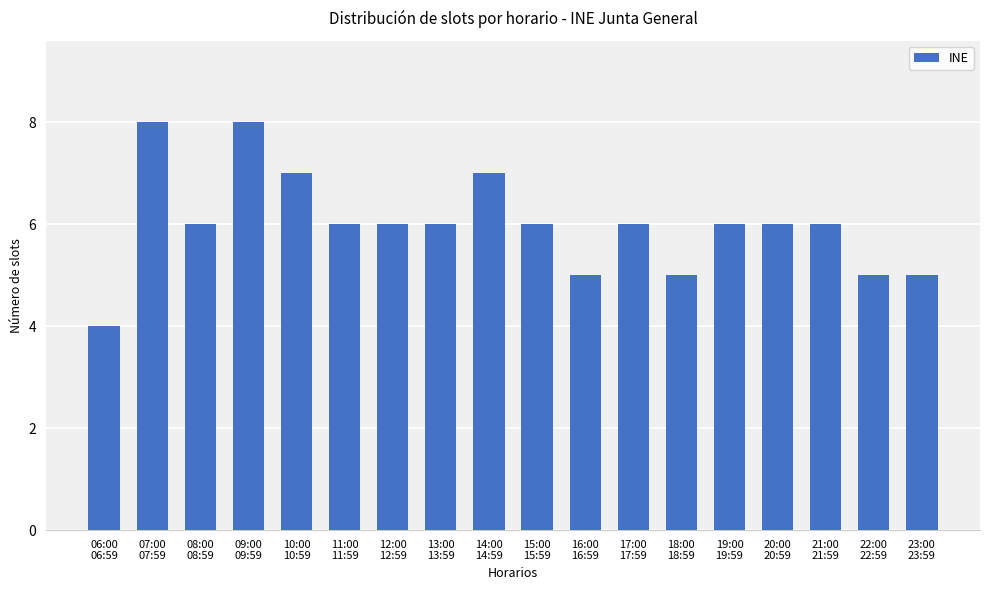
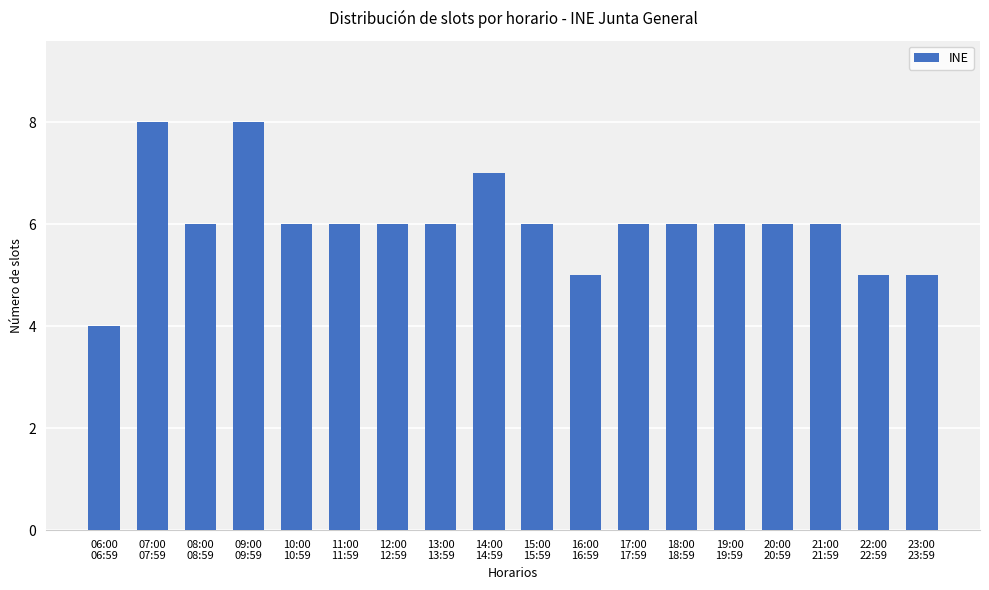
10:00 10:59: 7 -> 6
18:00 18:59: 5 -> 6
